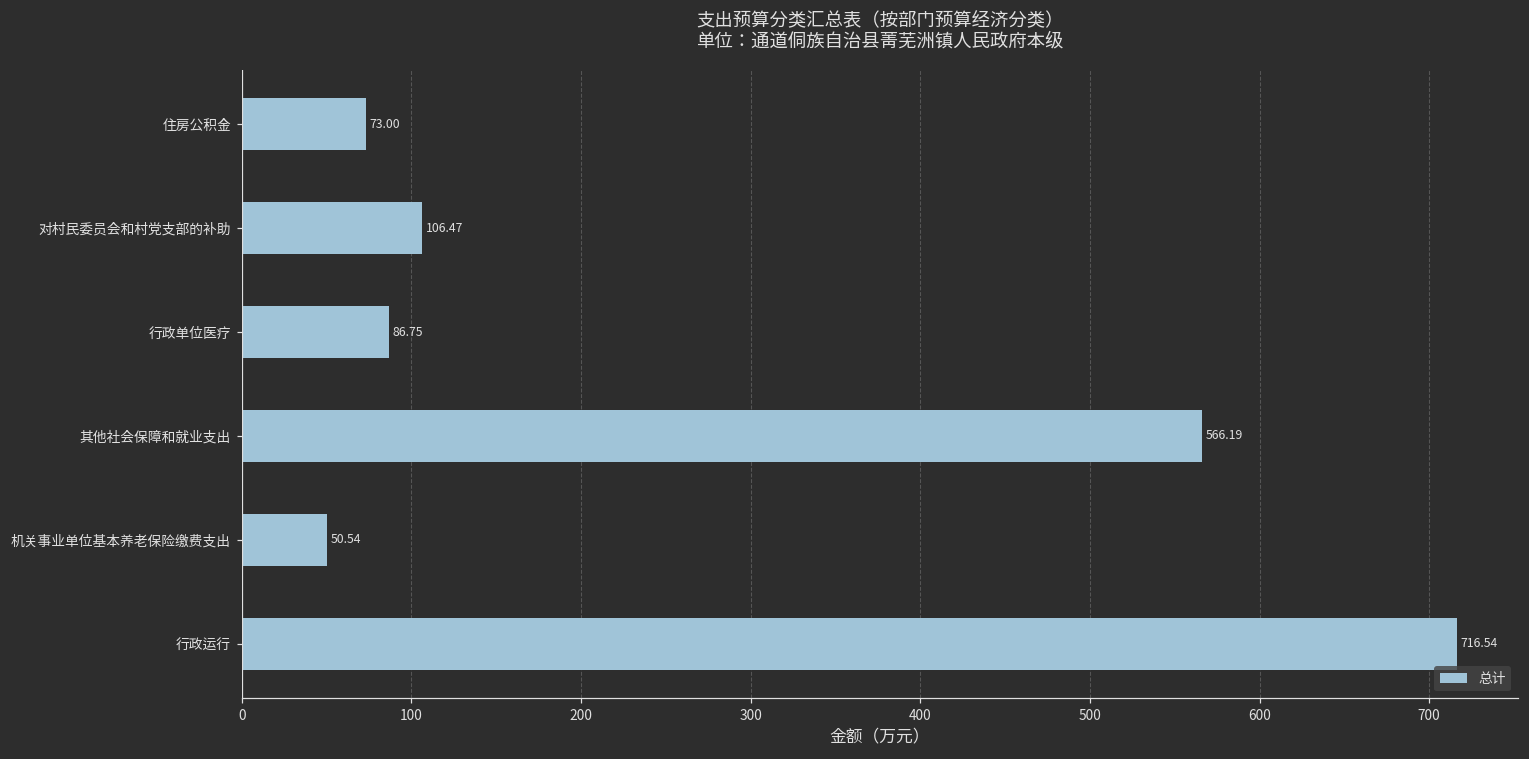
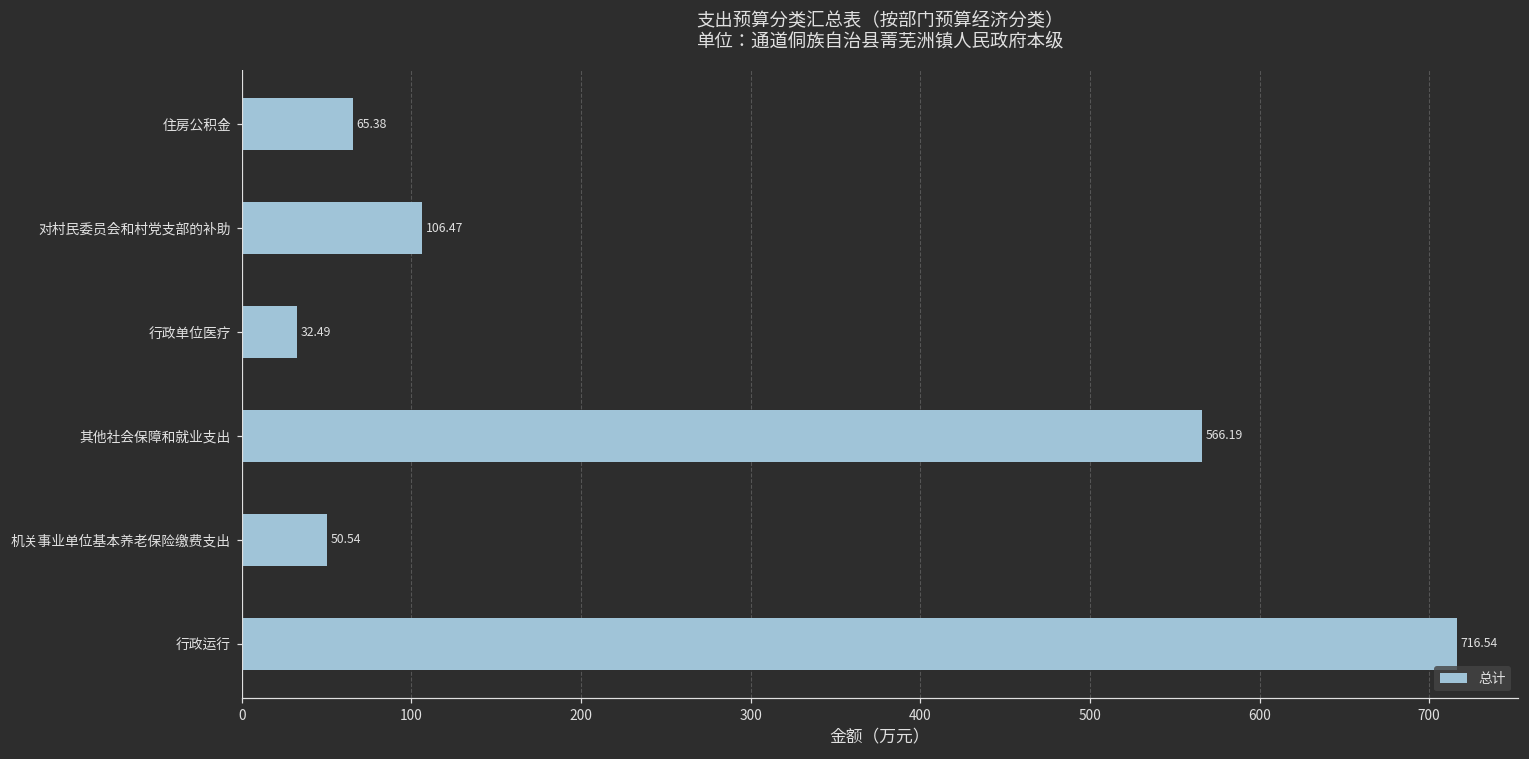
住房公积金: 73.00 -> 65.38
行政单位医疗: 86.75 -> 32.49
